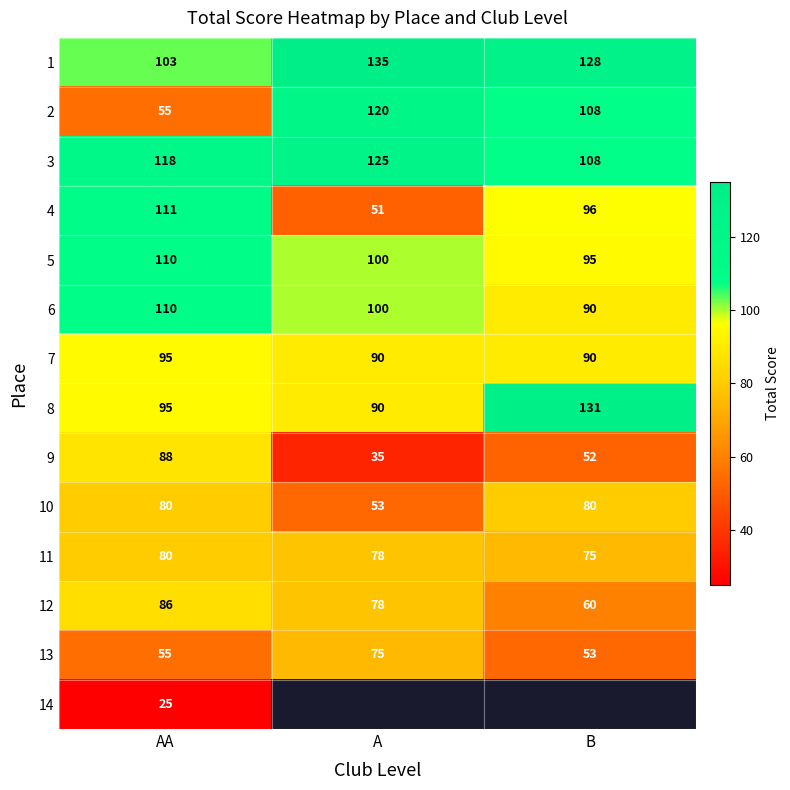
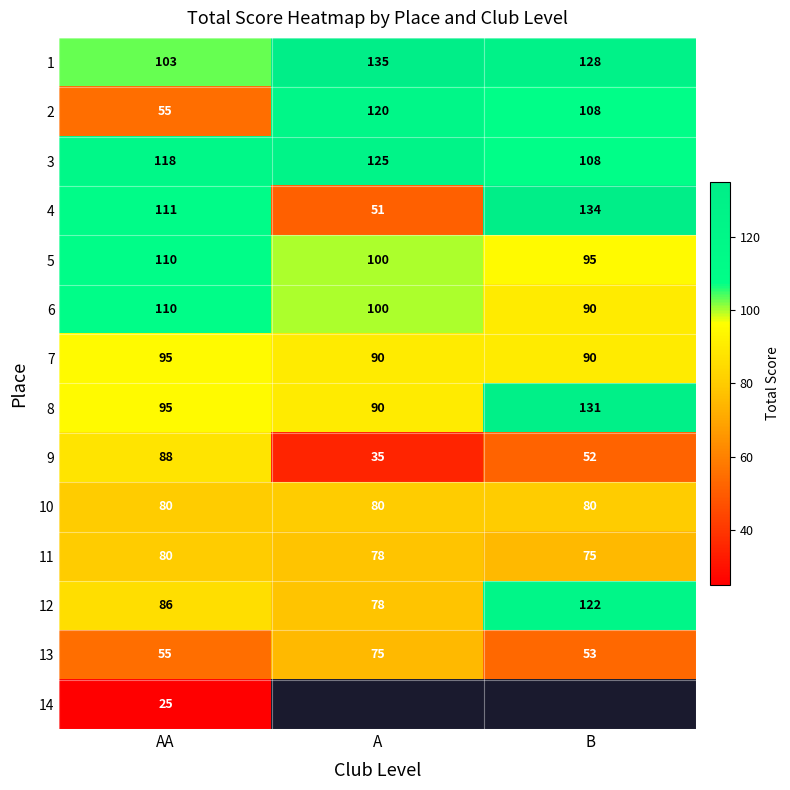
4, B: 96 -> 134
10, A: 53 -> 80
12, B: 60 -> 122
